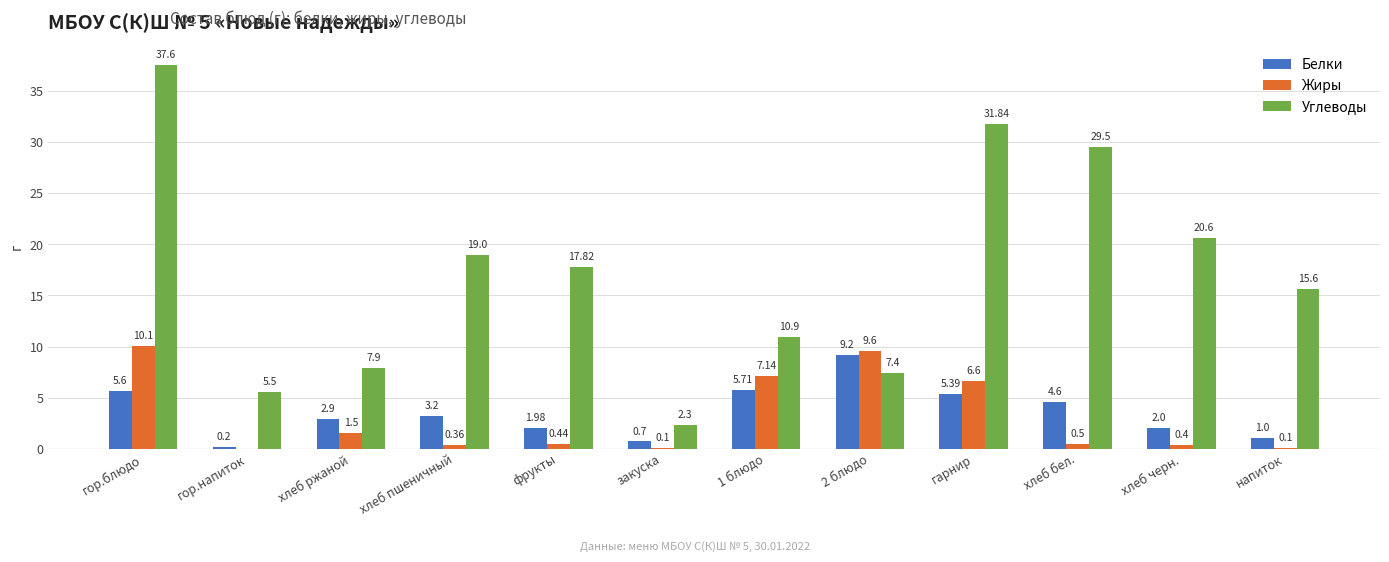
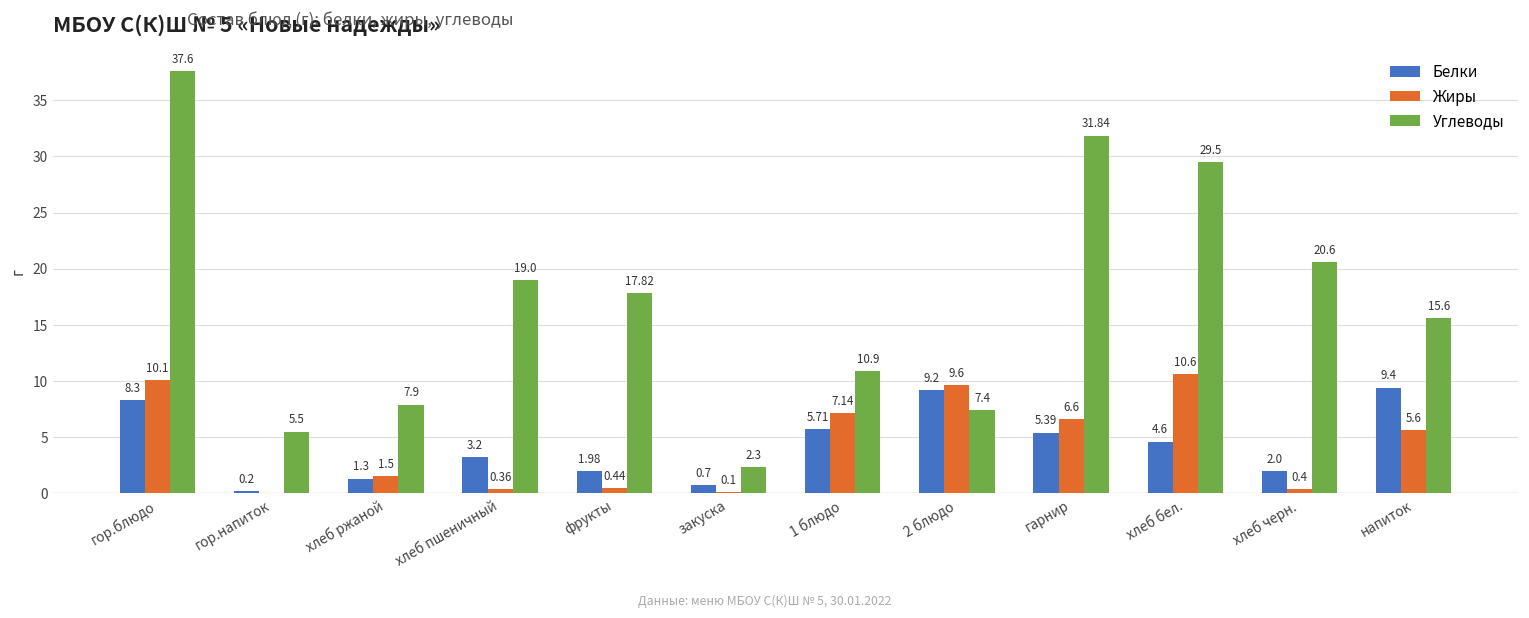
Белки, гор.блюдо: 5.6 -> 8.3
Белки, хлеб ржаной: 2.9 -> 1.3
Жиры, хлеб бел.: 0.5 -> 10.6
Белки, напиток: 1.0 -> 9.4
Жиры, напиток: 0.1 -> 5.6
